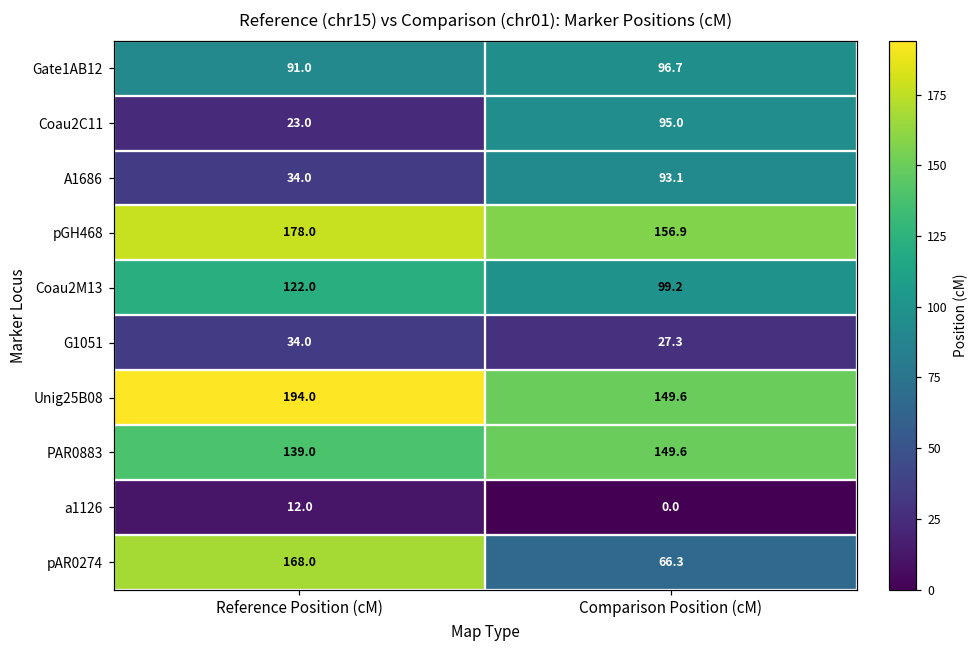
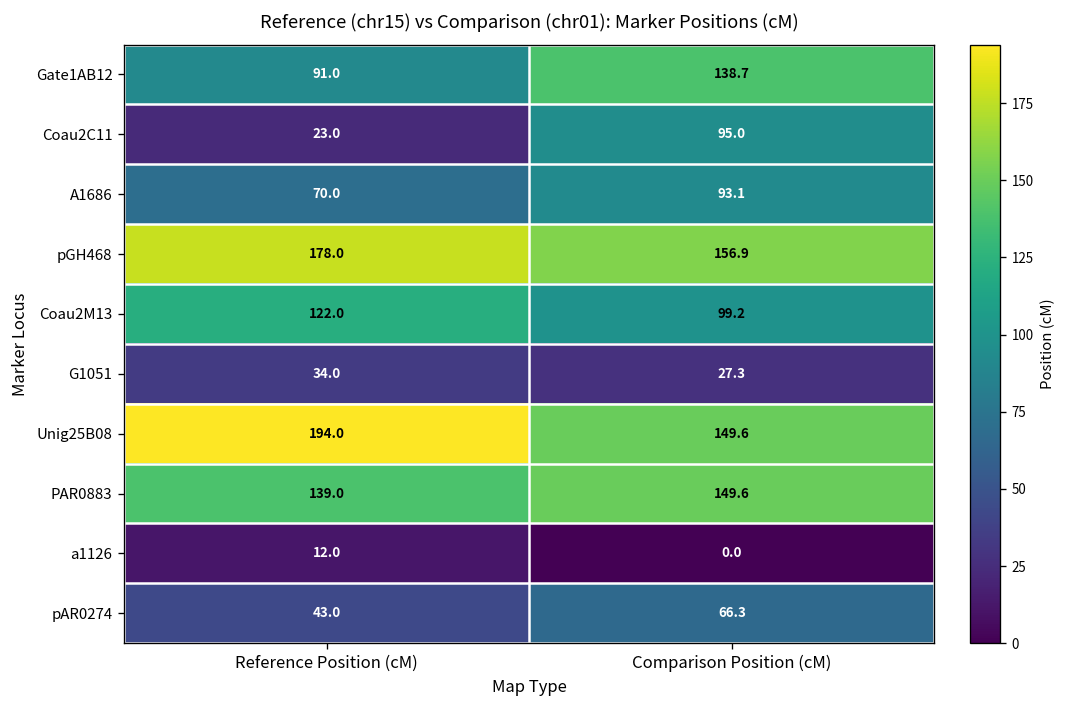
Gate1AB12, Comparison Position (cM): 96.7 -> 138.7
A1686, Reference Position (cM): 34.0 -> 70.0
pAR0274, Reference Position (cM): 168.0 -> 43.0
